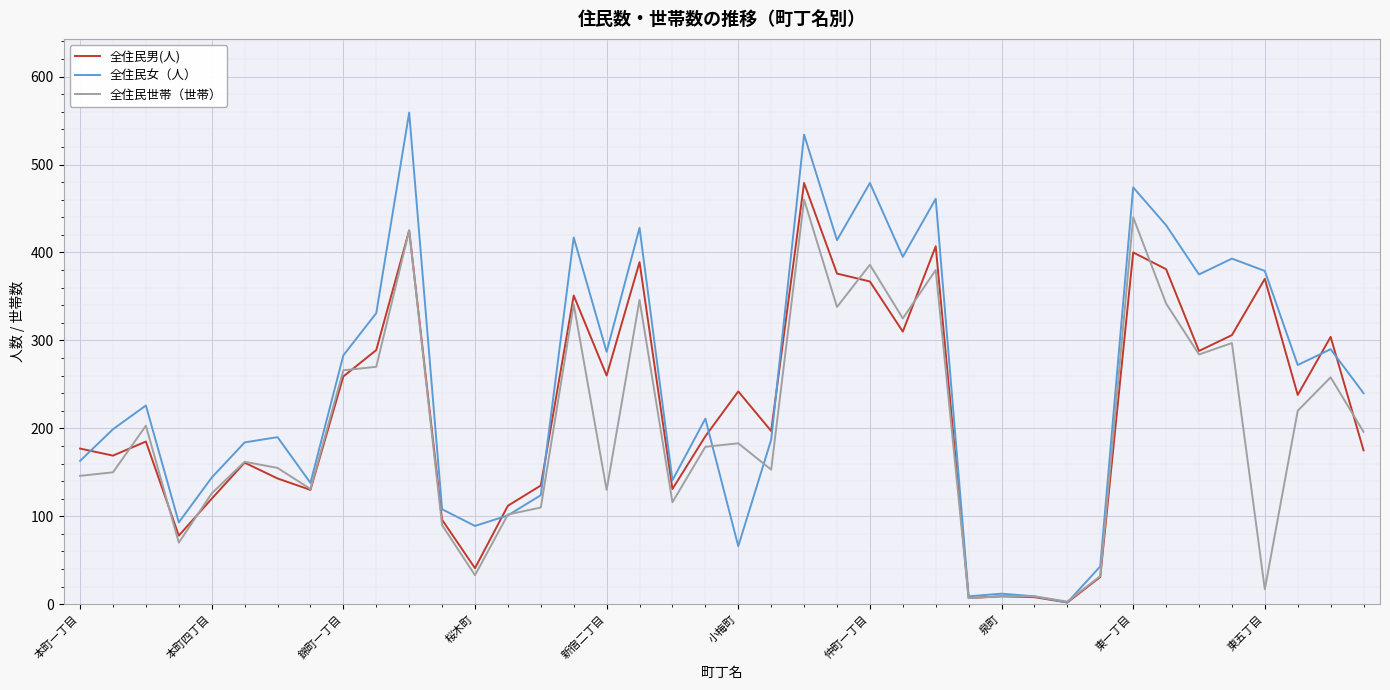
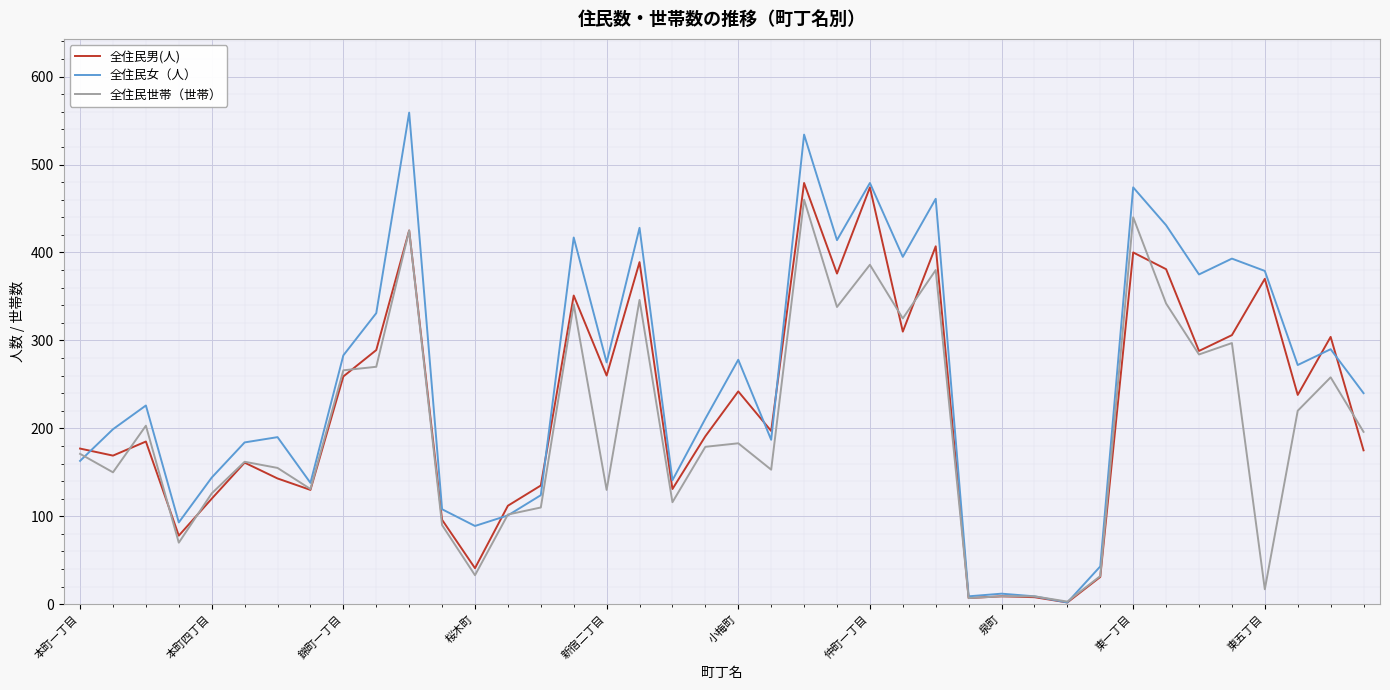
全住民世帯（世帯）, 本町一丁目: 150 -> 170
全住民女（人）, 新宿二丁目: 290 -> 280
全住民女（人）, 小梅町: 70 -> 280
全住民男(人), 仲町一丁目: 370 -> 470
